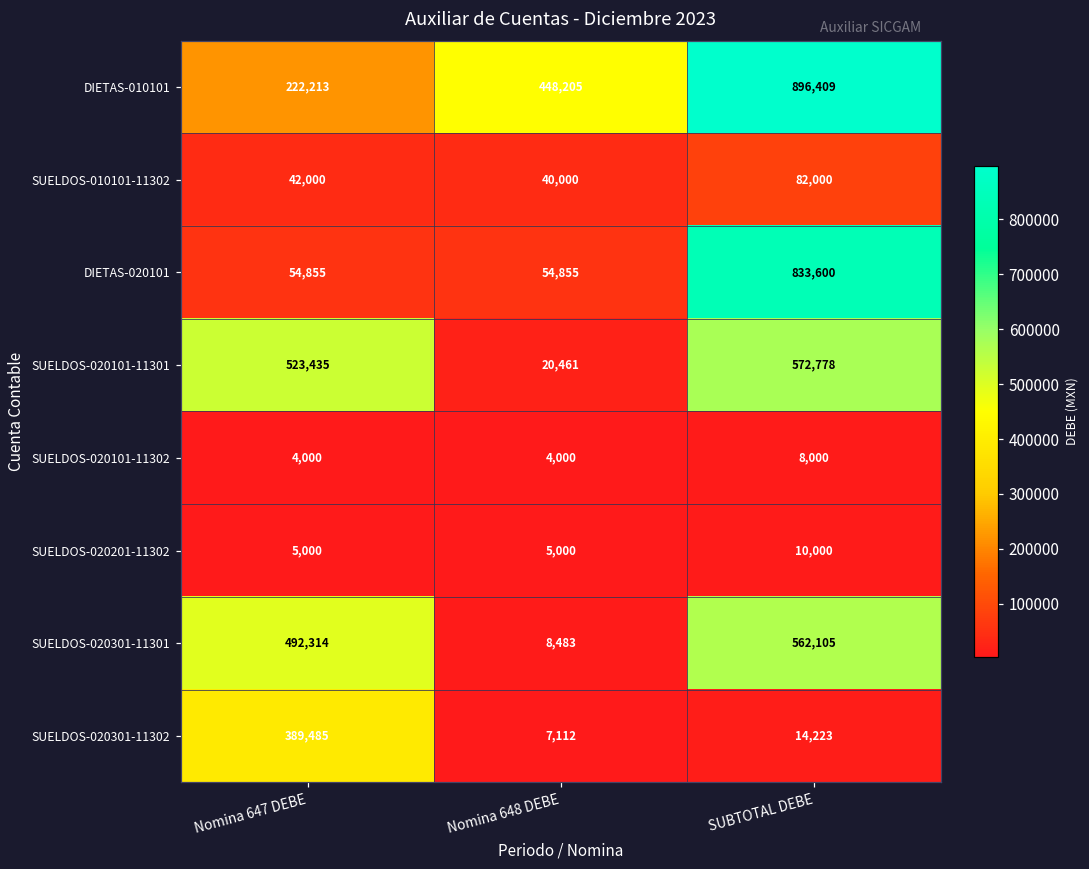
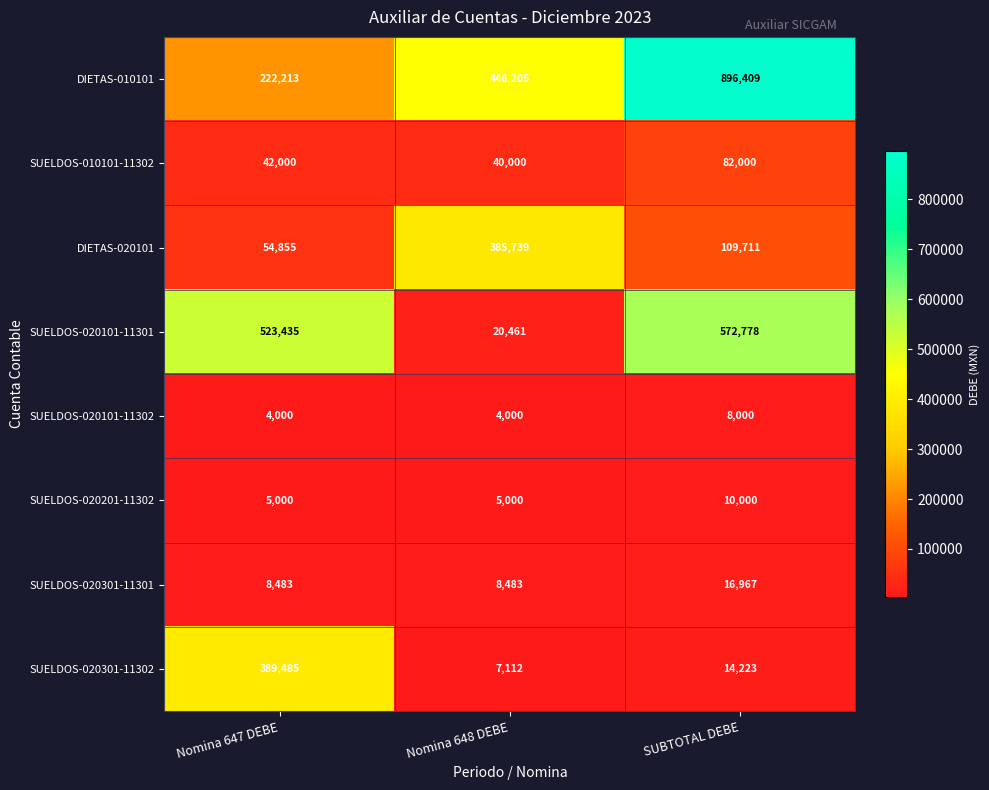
DIETAS-020101, Nomina 648 DEBE: 54,855 -> 385,739
DIETAS-020101, SUBTOTAL DEBE: 833,600 -> 109,711
SUELDOS-020301-11301, Nomina 647 DEBE: 492,314 -> 8,483
SUELDOS-020301-11301, SUBTOTAL DEBE: 562,105 -> 16,967
